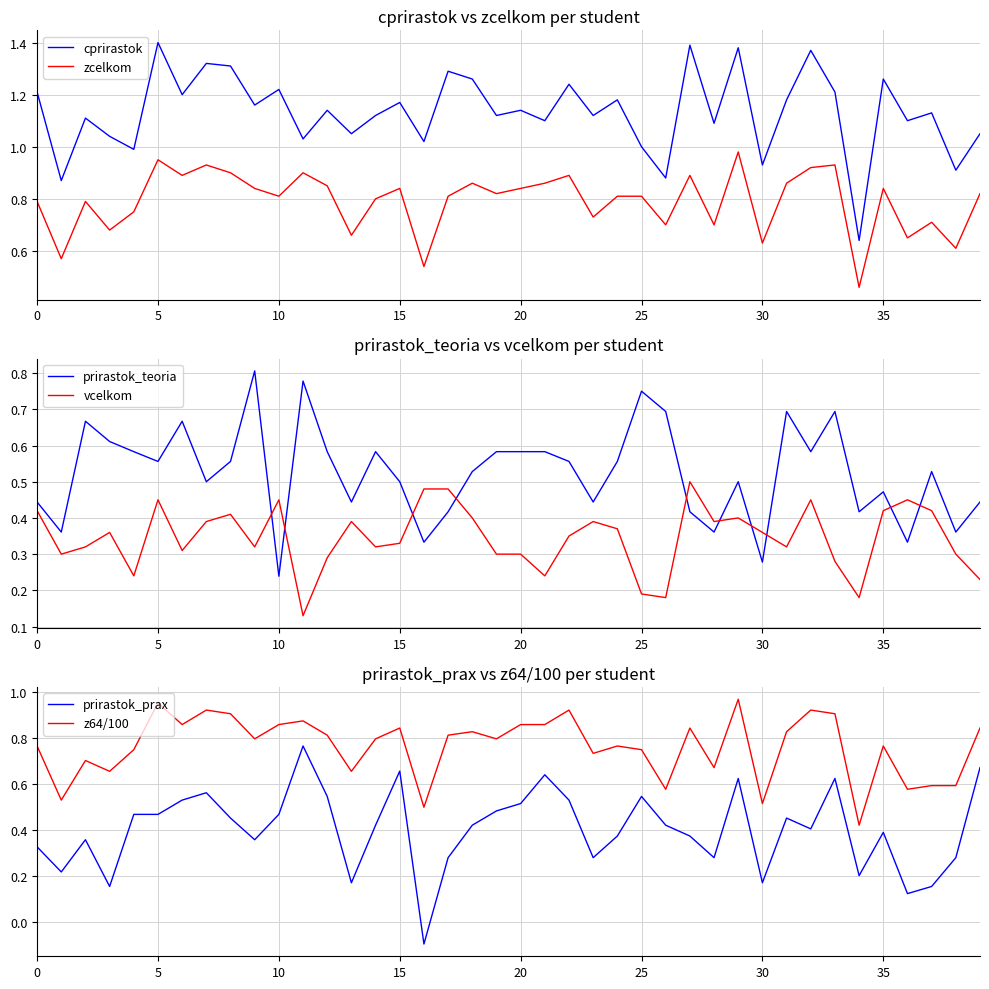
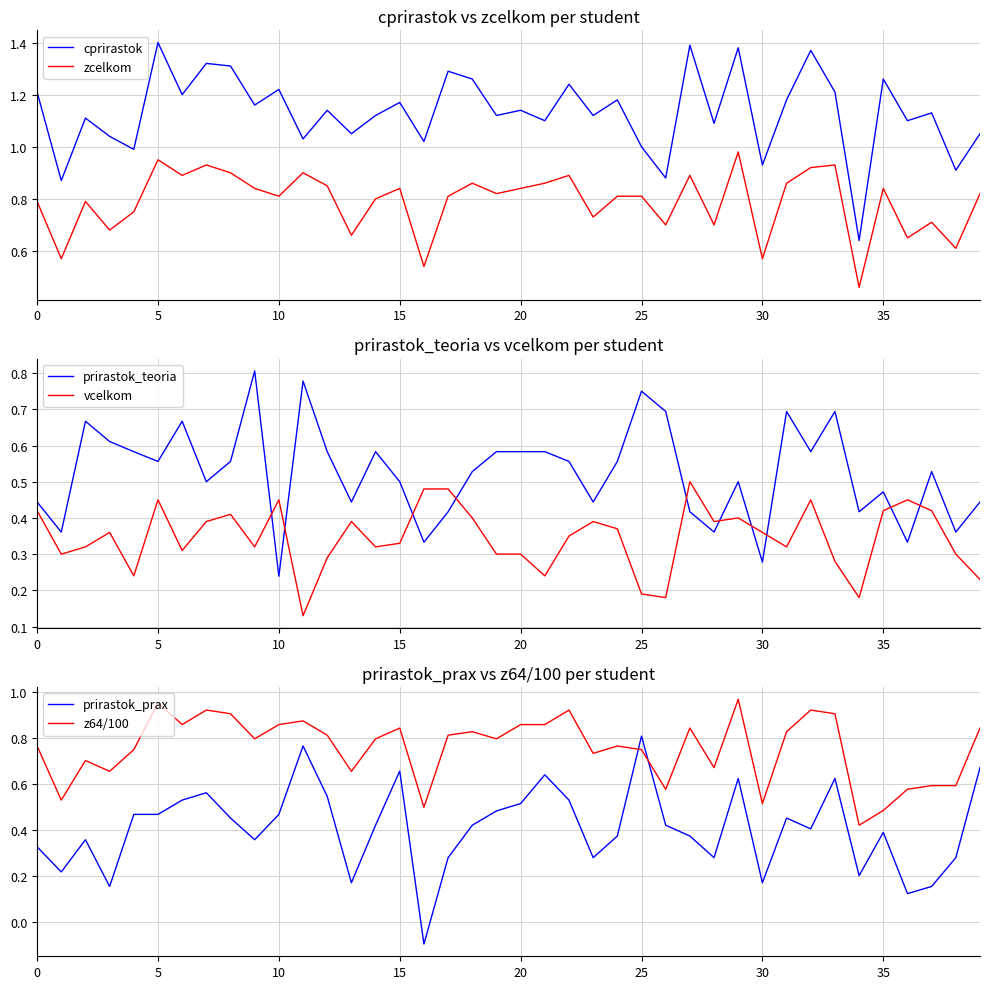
cprirastok vs zcelkom per student, zcelkom, 30: 0.63 -> 0.57
prirastok_prax vs z64/100 per student, prirastok_prax, 25: 0.55 -> 0.81
prirastok_prax vs z64/100 per student, z64/100, 35: 0.77 -> 0.49
